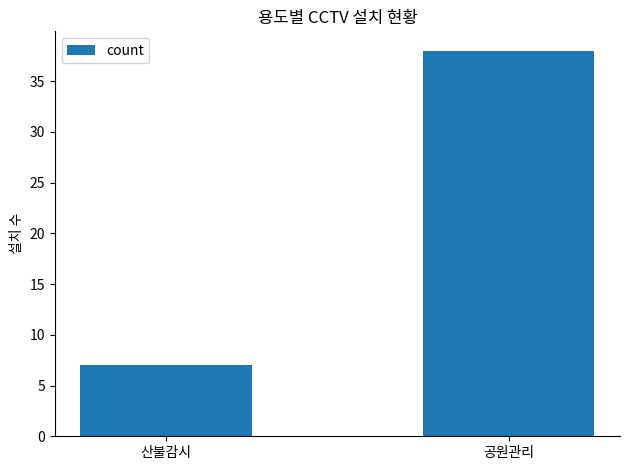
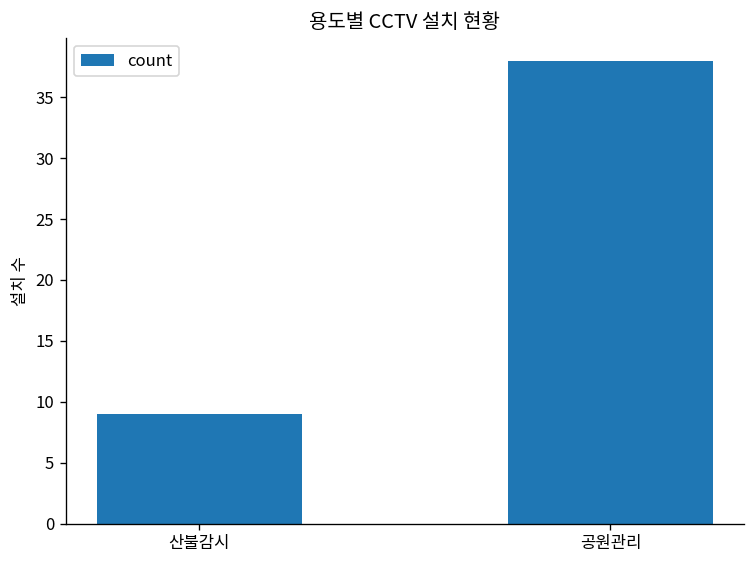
산불감시: 7 -> 9
